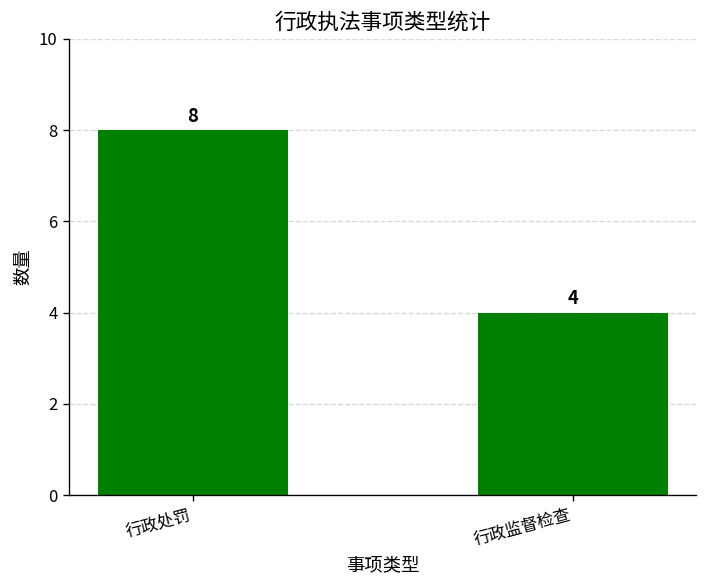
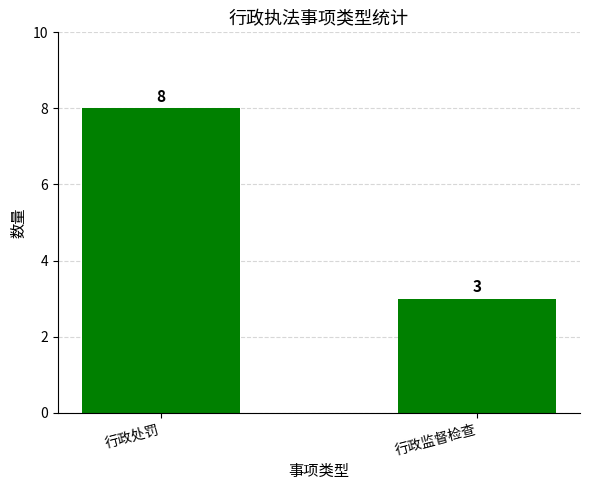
行政监督检查: 4 -> 3
